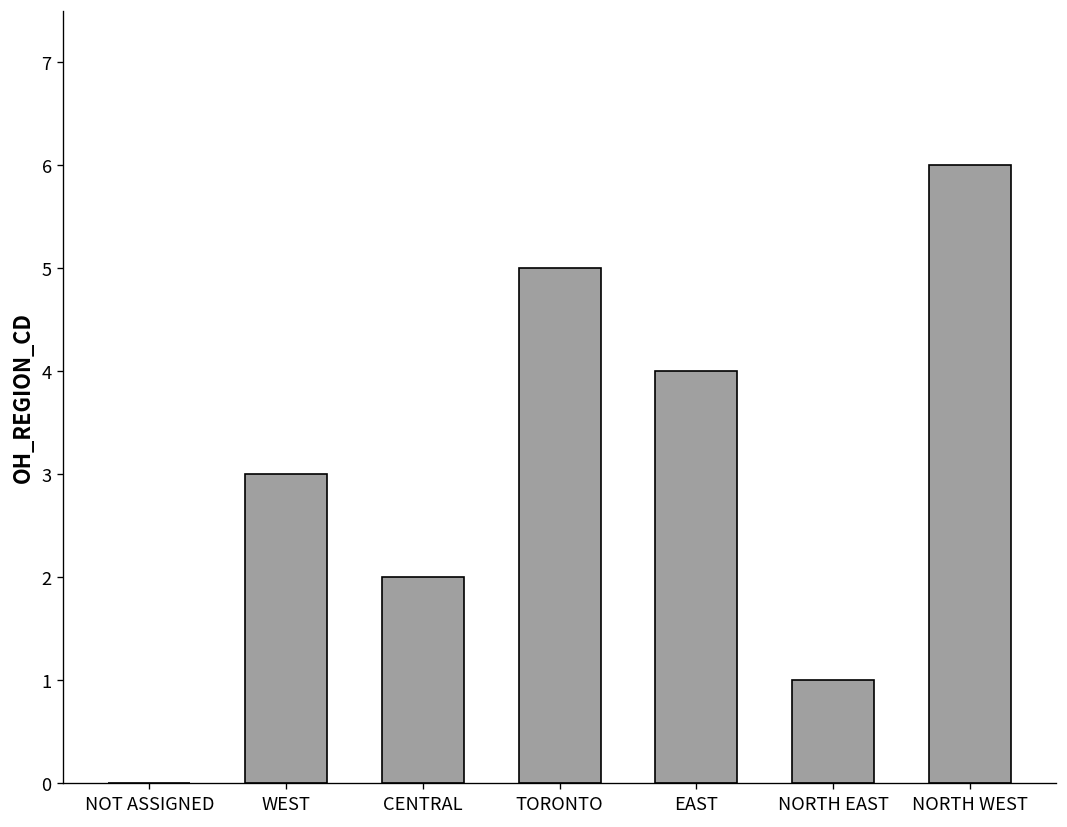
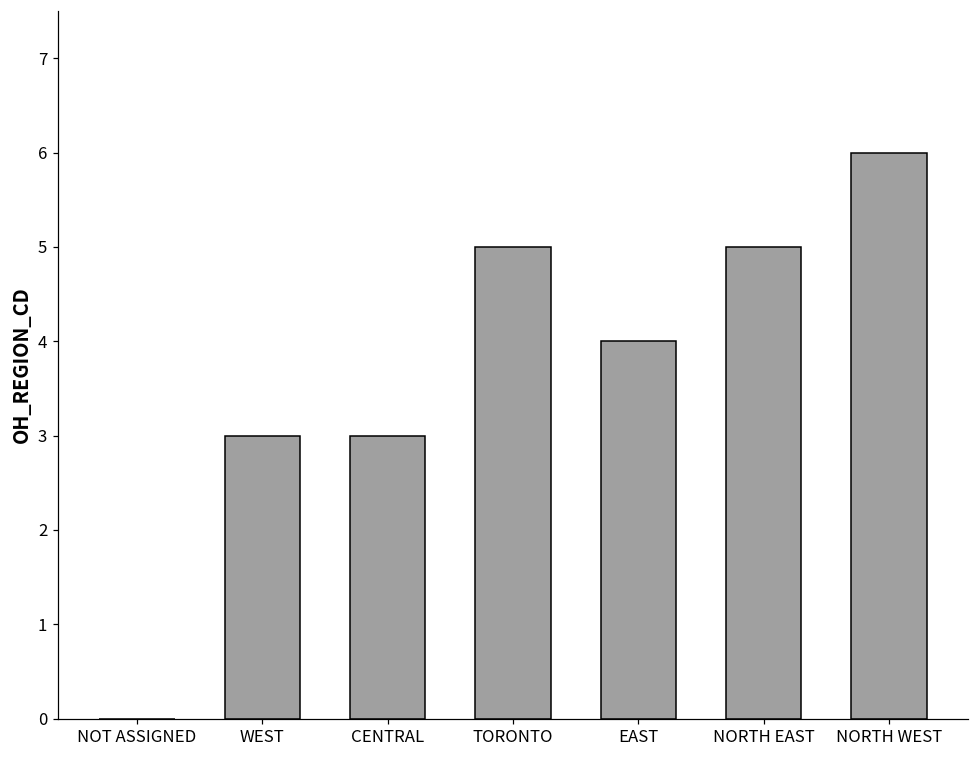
CENTRAL: 2 -> 3
NORTH EAST: 1 -> 5
